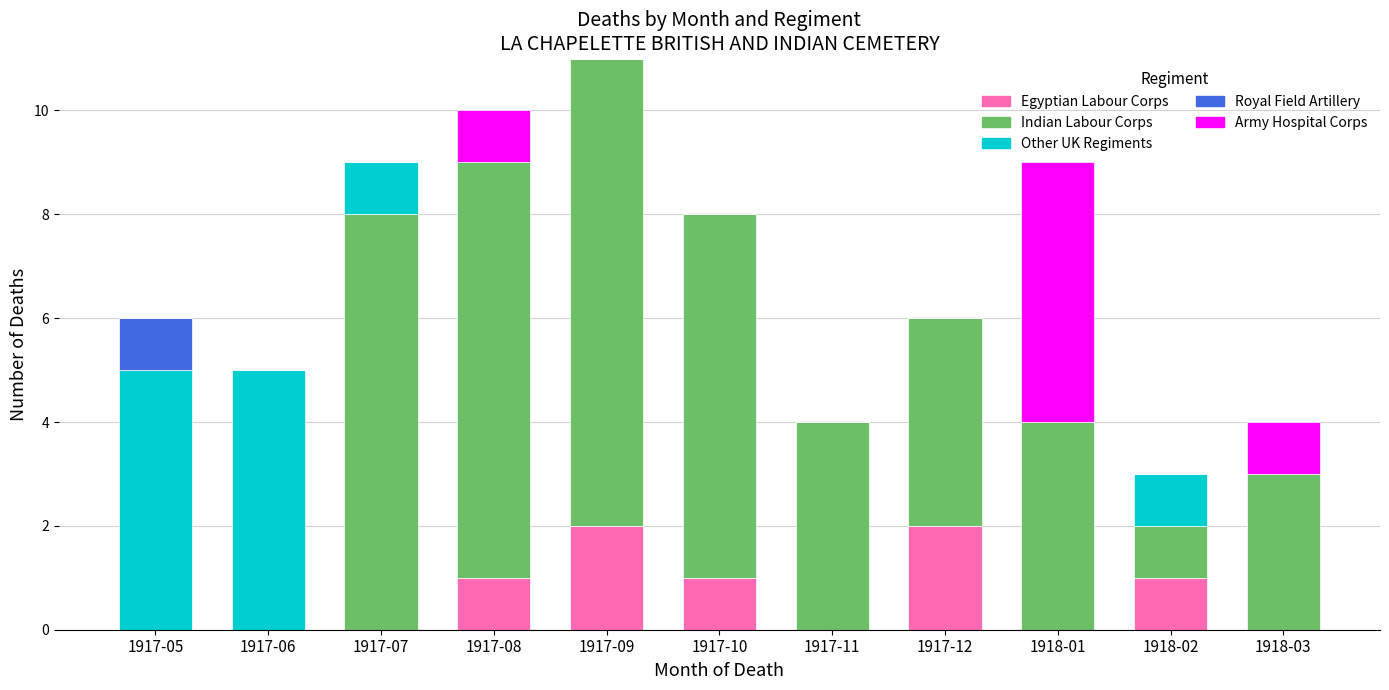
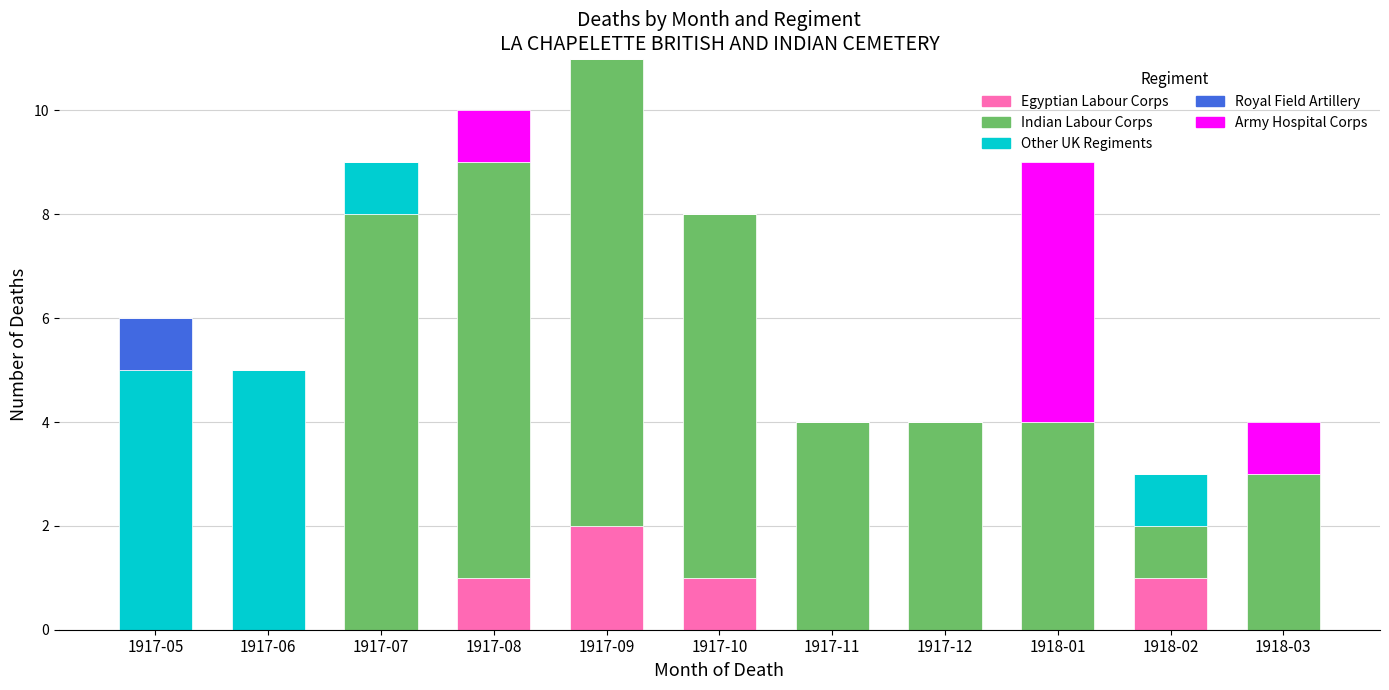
Egyptian Labour Corps, 1917-12: 2 -> 0
